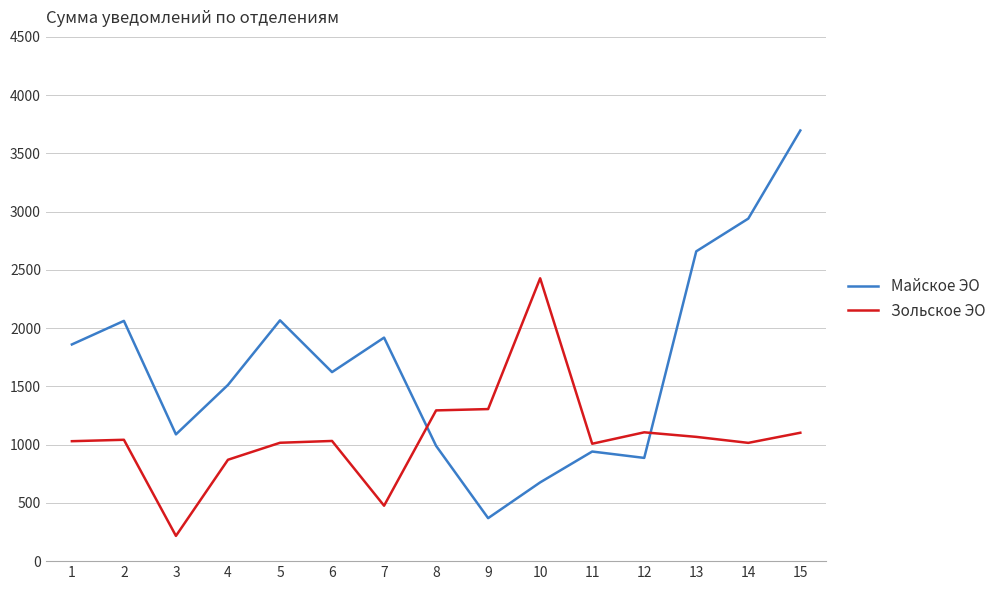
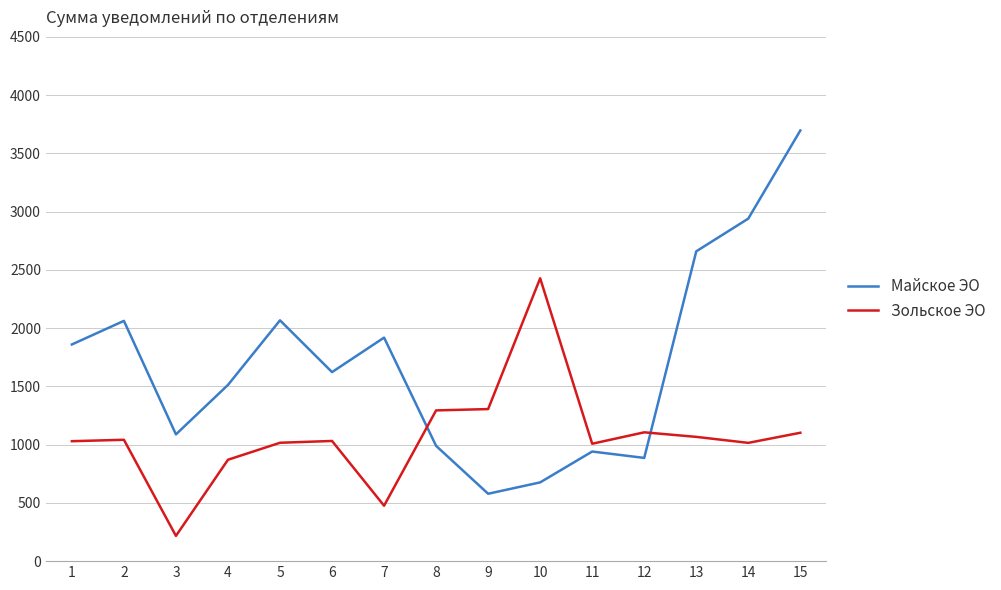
Майское ЭО, 9: 370 -> 580
